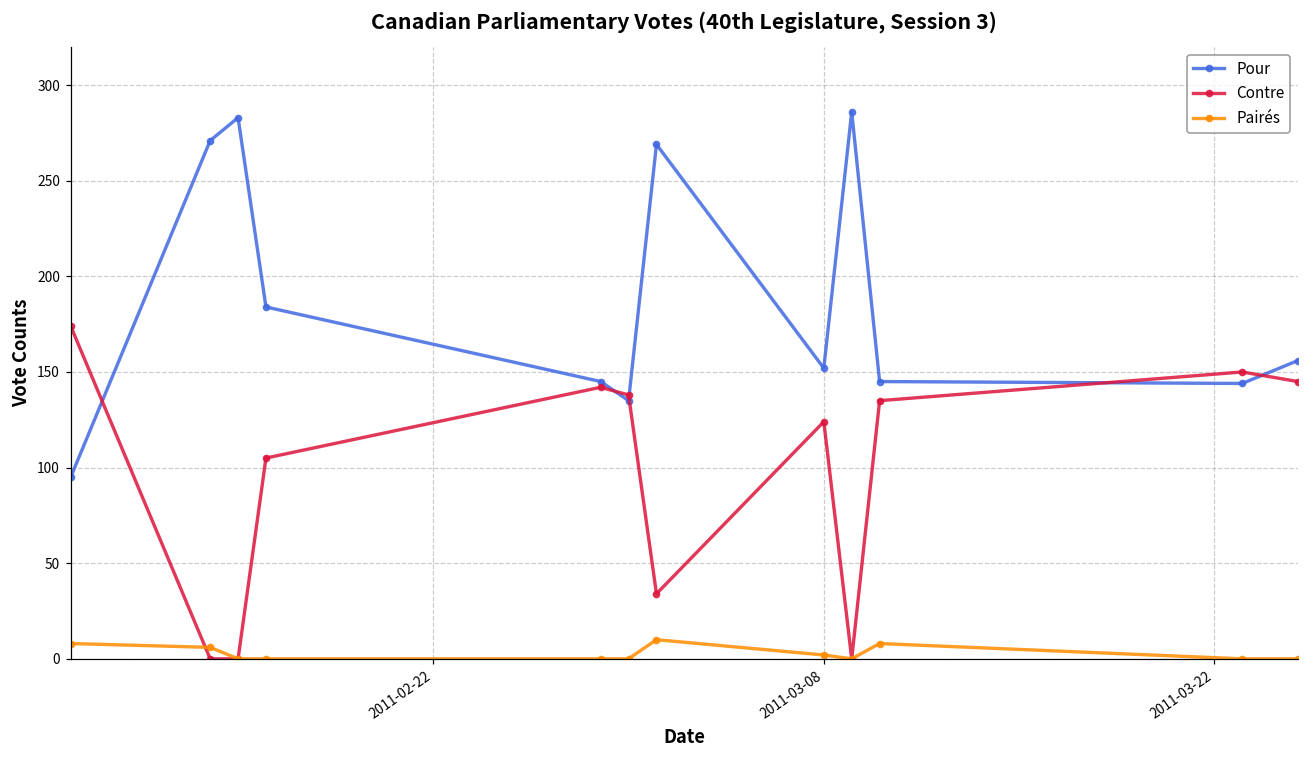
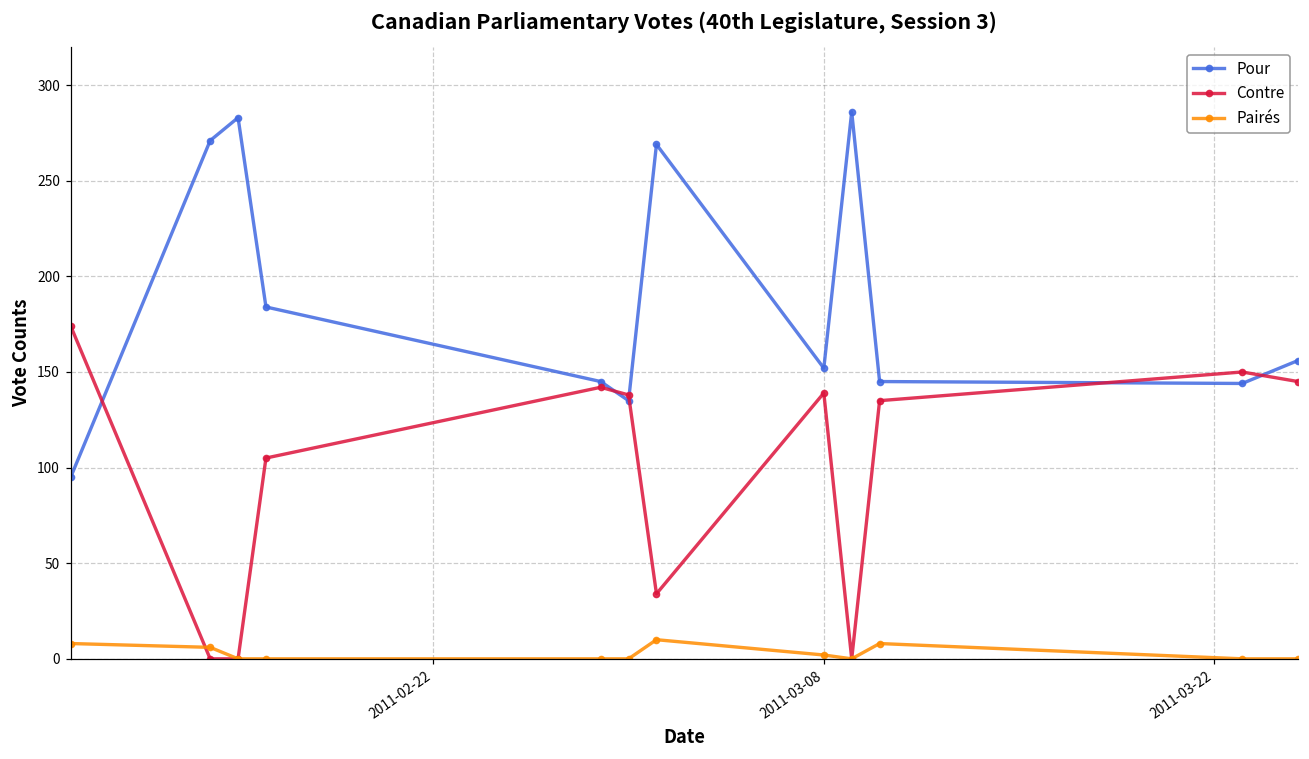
Contre, 2011-03-08: 124 -> 139
